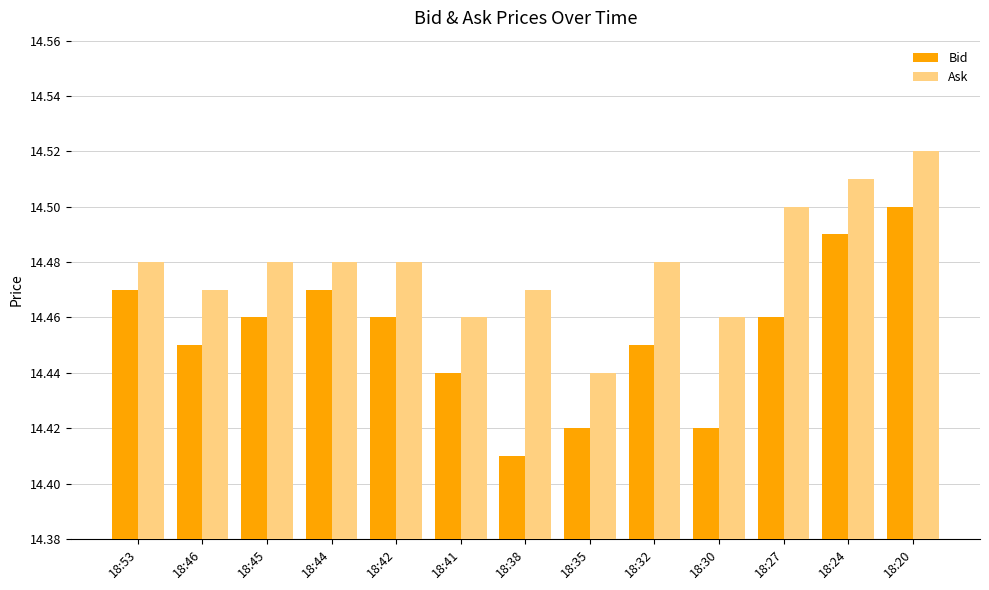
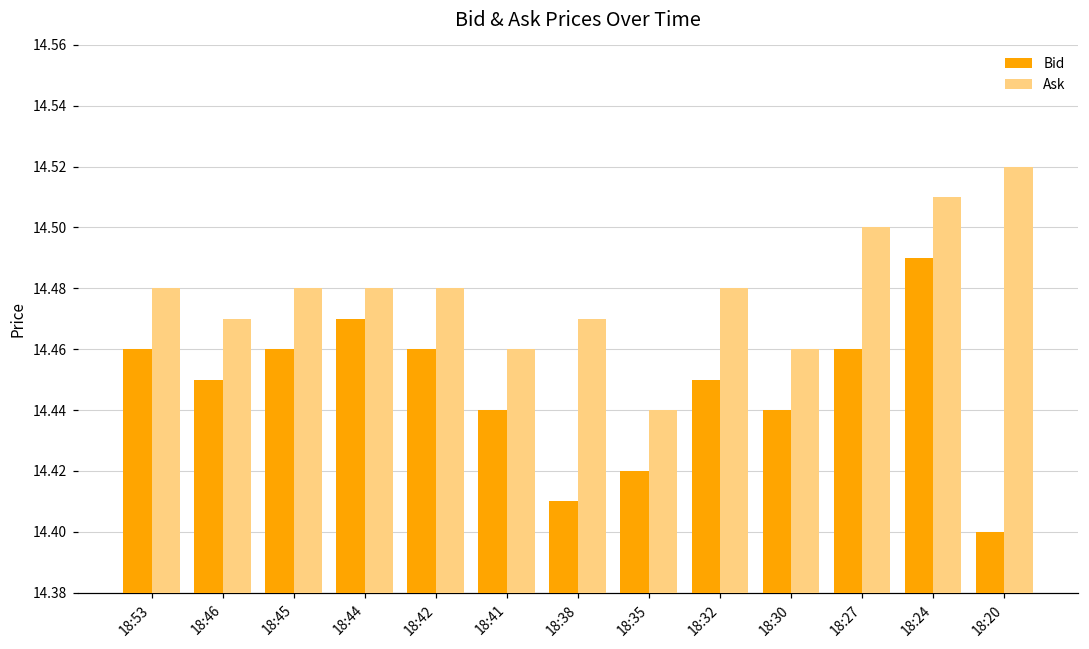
Bid, 18:53: 14.47 -> 14.46
Bid, 18:30: 14.42 -> 14.44
Bid, 18:20: 14.5 -> 14.4
